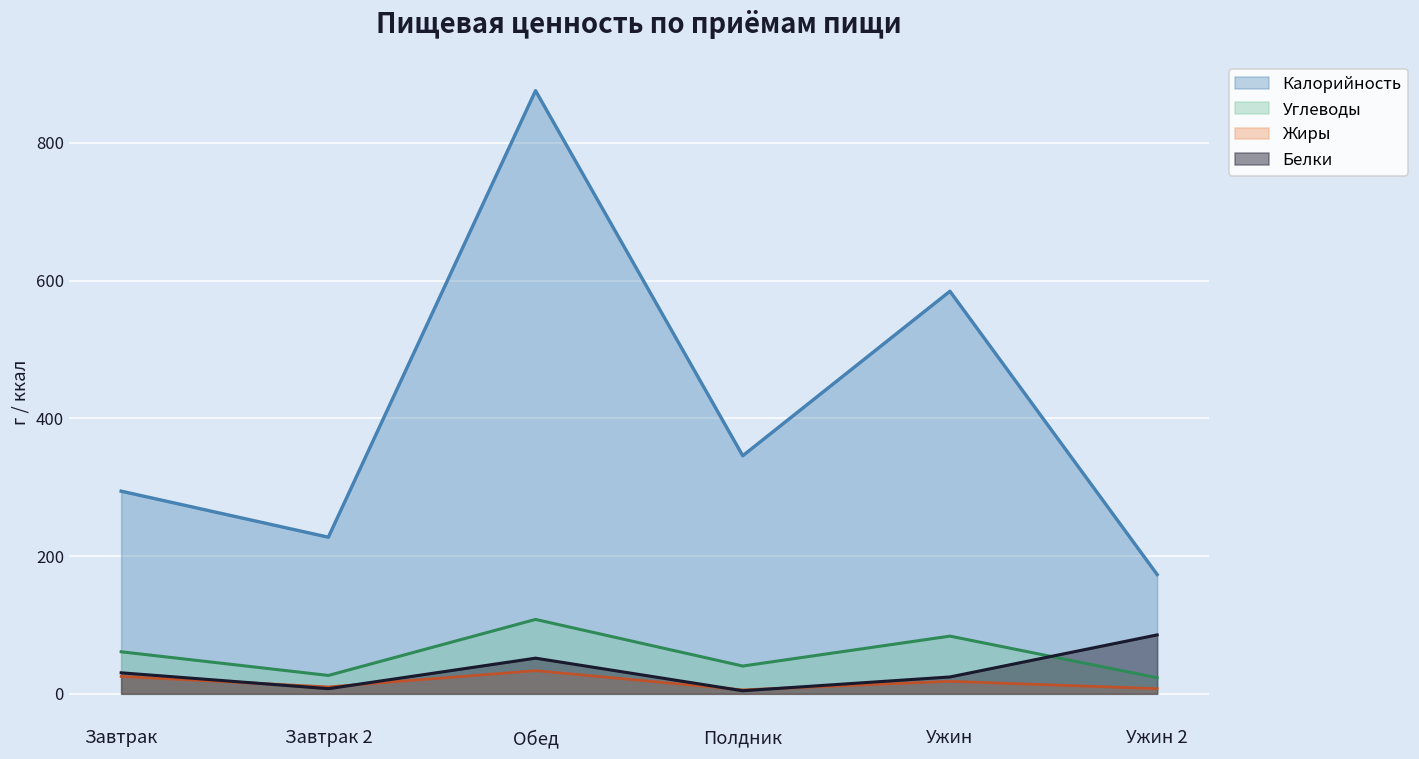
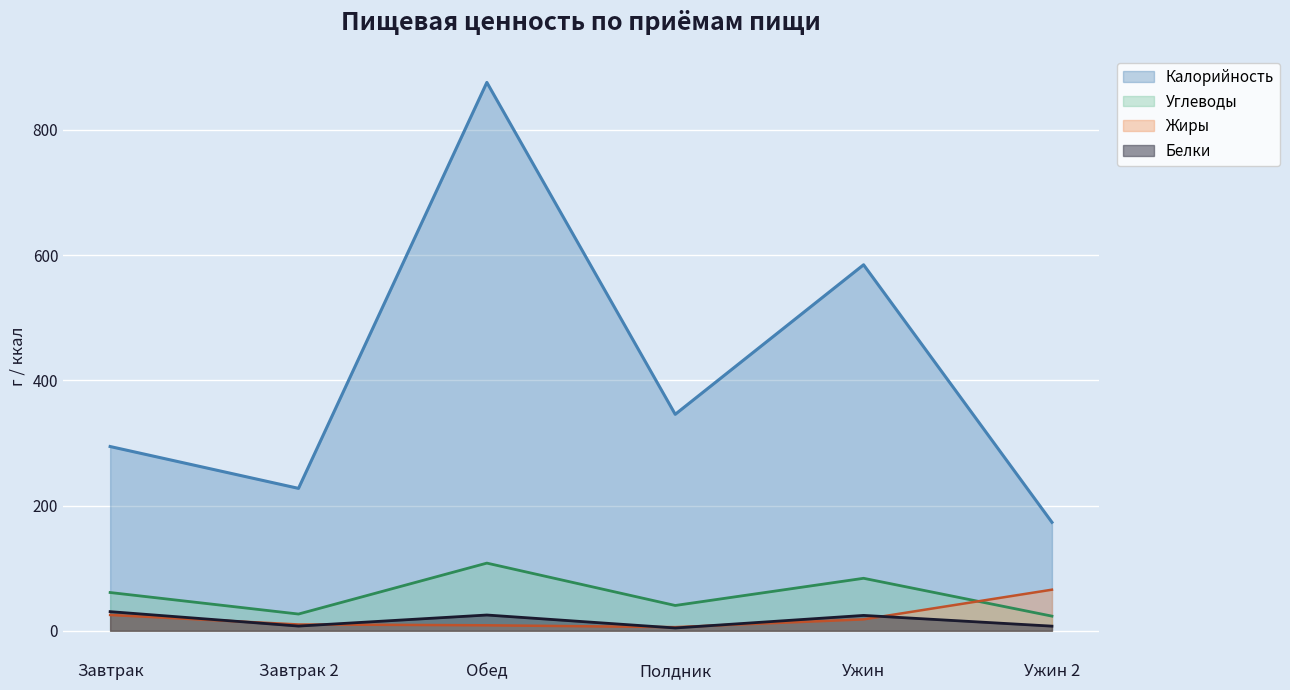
Жиры, Обед: 30 -> 10
Белки, Обед: 50 -> 30
Жиры, Ужин 2: 10 -> 70
Белки, Ужин 2: 90 -> 10
